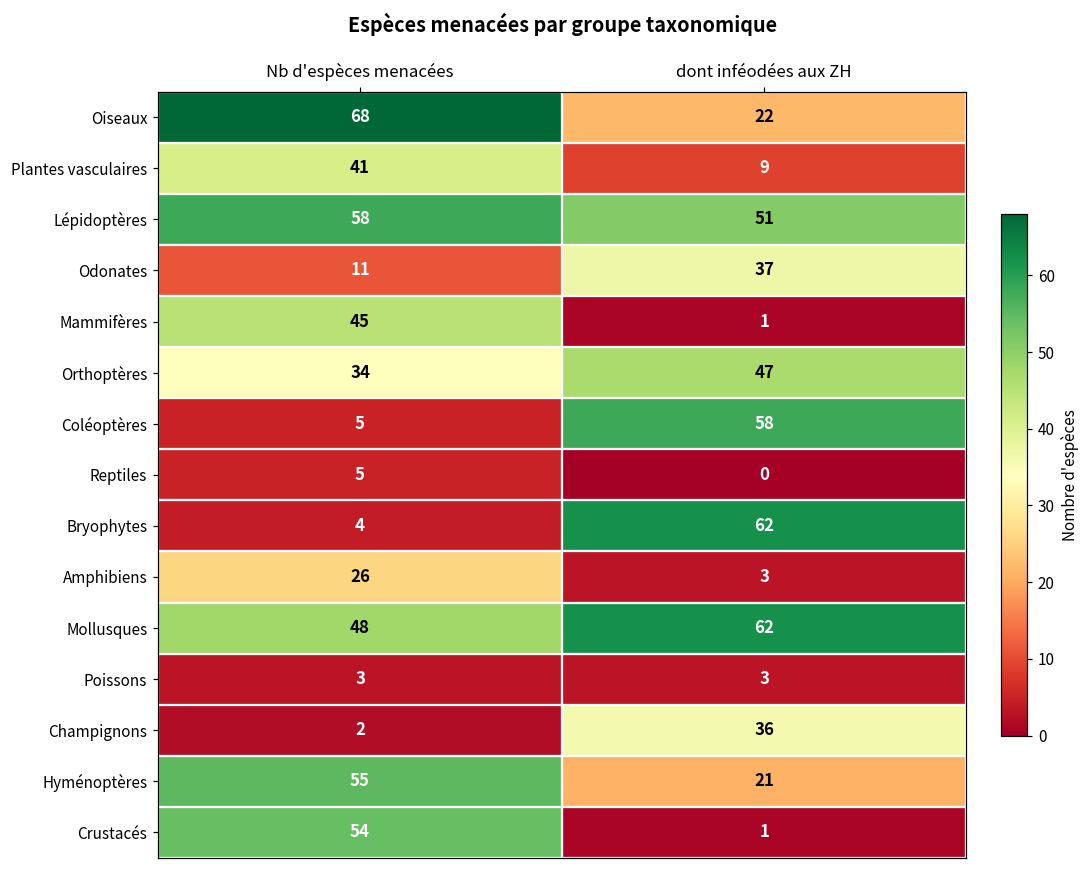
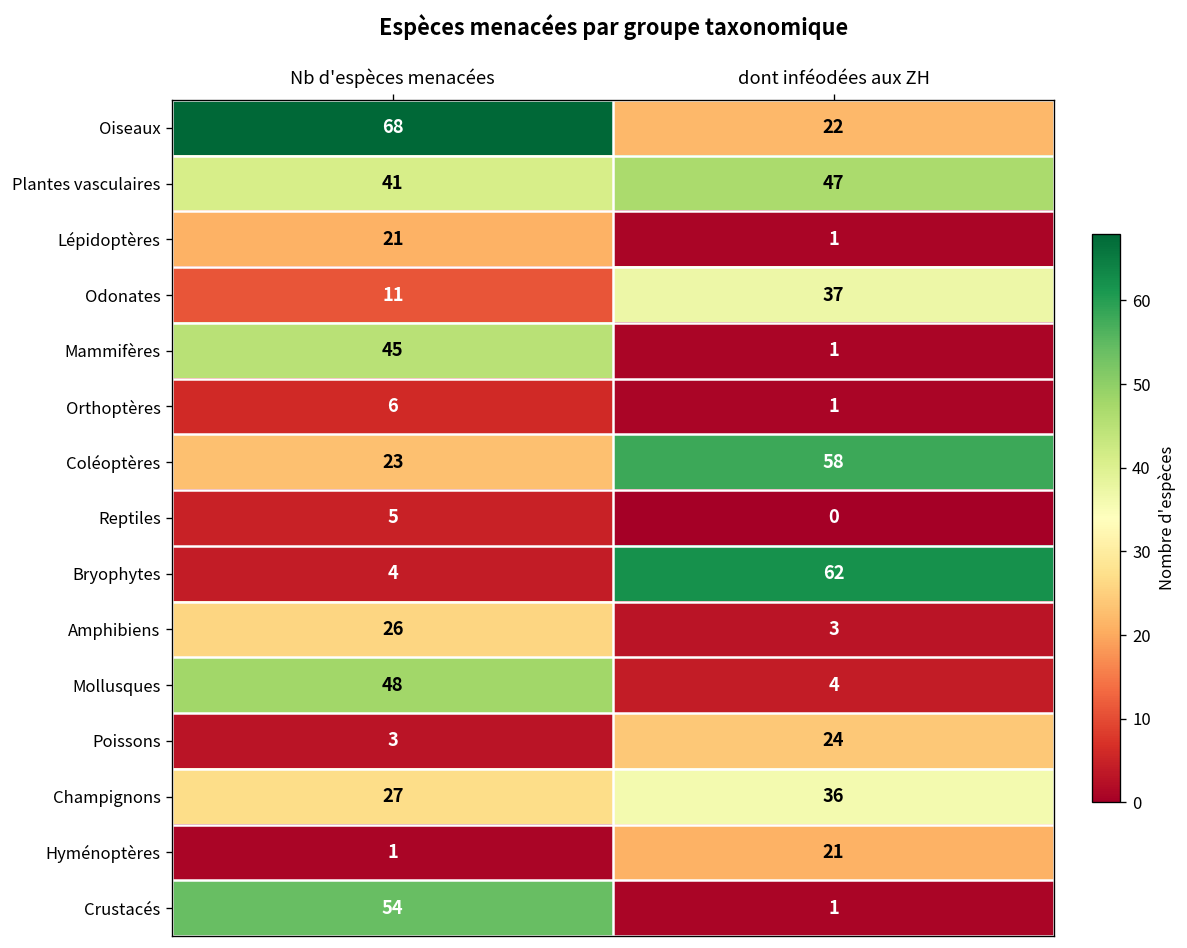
Plantes vasculaires, dont inféodées aux ZH: 9 -> 47
Lépidoptères, Nb d'espèces menacées: 58 -> 21
Lépidoptères, dont inféodées aux ZH: 51 -> 1
Orthoptères, Nb d'espèces menacées: 34 -> 6
Orthoptères, dont inféodées aux ZH: 47 -> 1
Coléoptères, Nb d'espèces menacées: 5 -> 23
Mollusques, dont inféodées aux ZH: 62 -> 4
Poissons, dont inféodées aux ZH: 3 -> 24
Champignons, Nb d'espèces menacées: 2 -> 27
Hyménoptères, Nb d'espèces menacées: 55 -> 1
